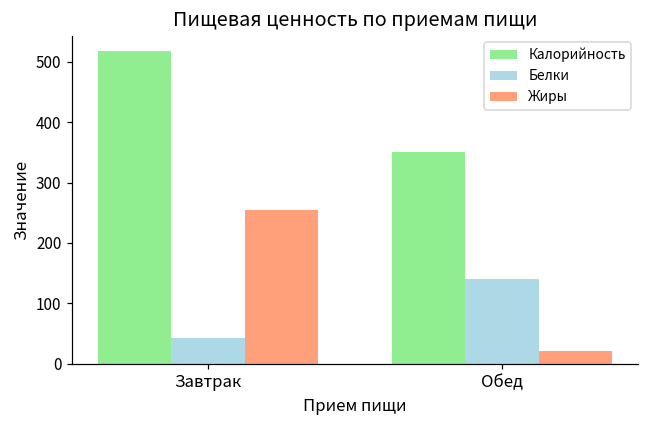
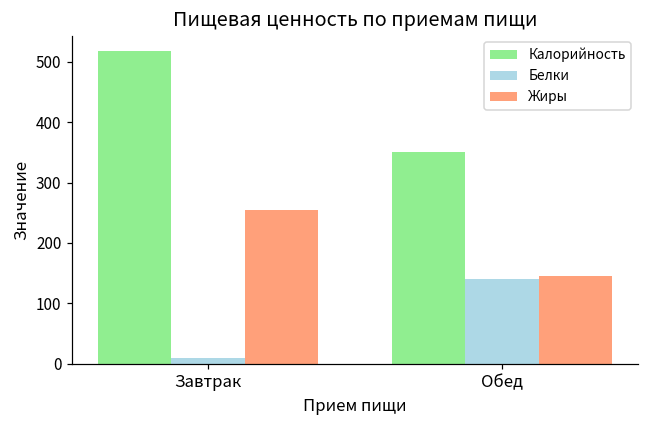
Белки, Завтрак: 40 -> 10
Жиры, Обед: 20 -> 140
